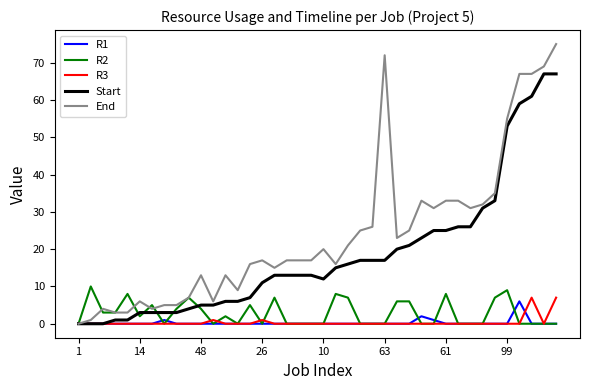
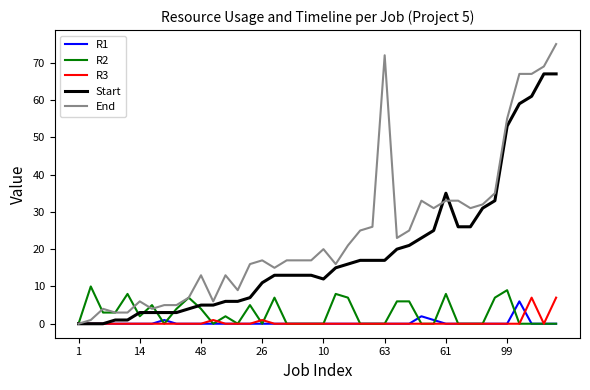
Start, 61: 25 -> 35
